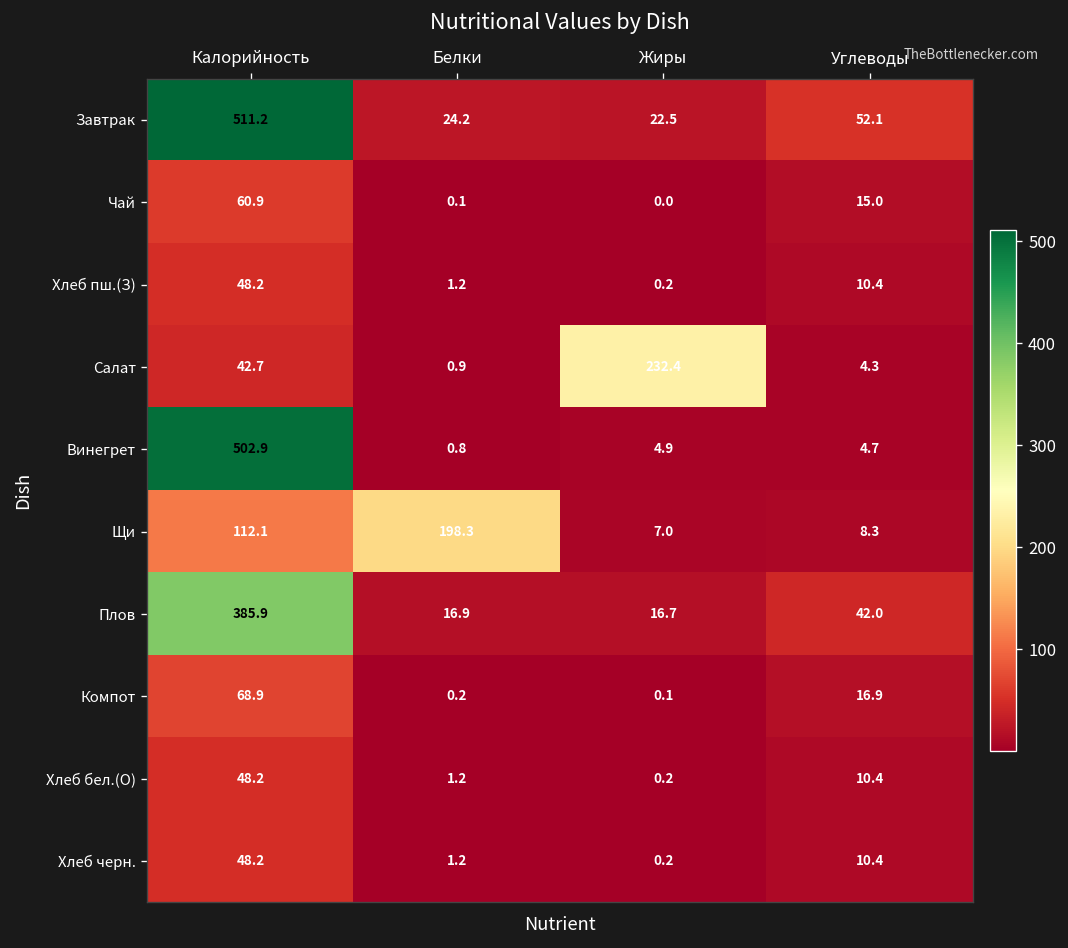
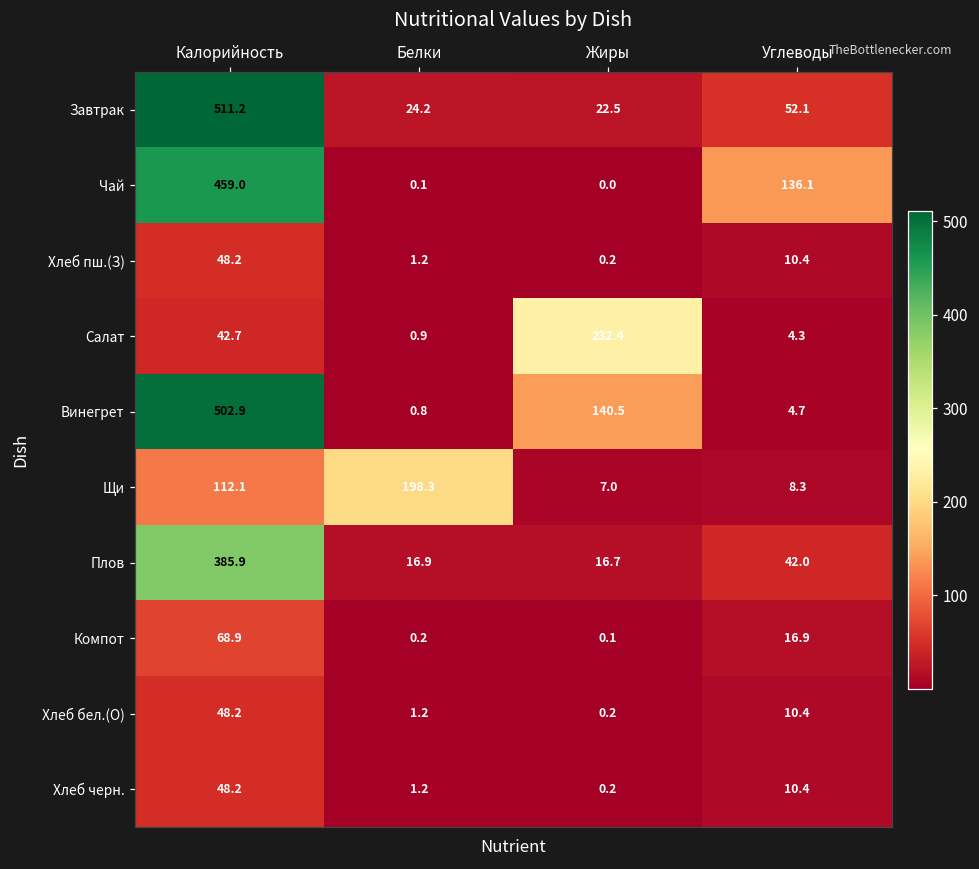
Чай, Калорийность: 60.9 -> 459.0
Чай, Углеводы: 15.0 -> 136.1
Винегрет, Жиры: 4.9 -> 140.5
